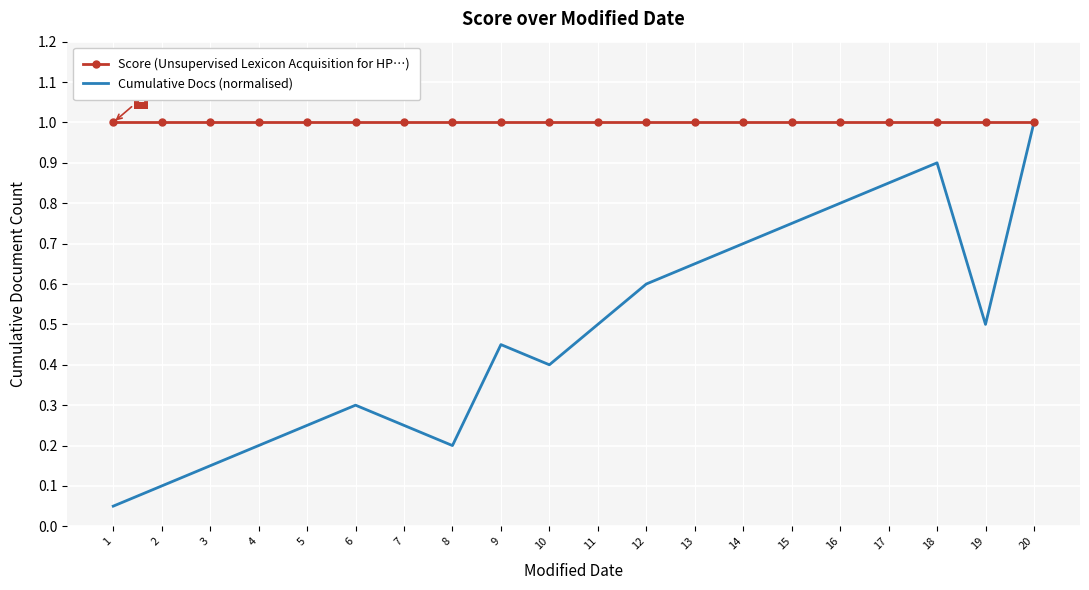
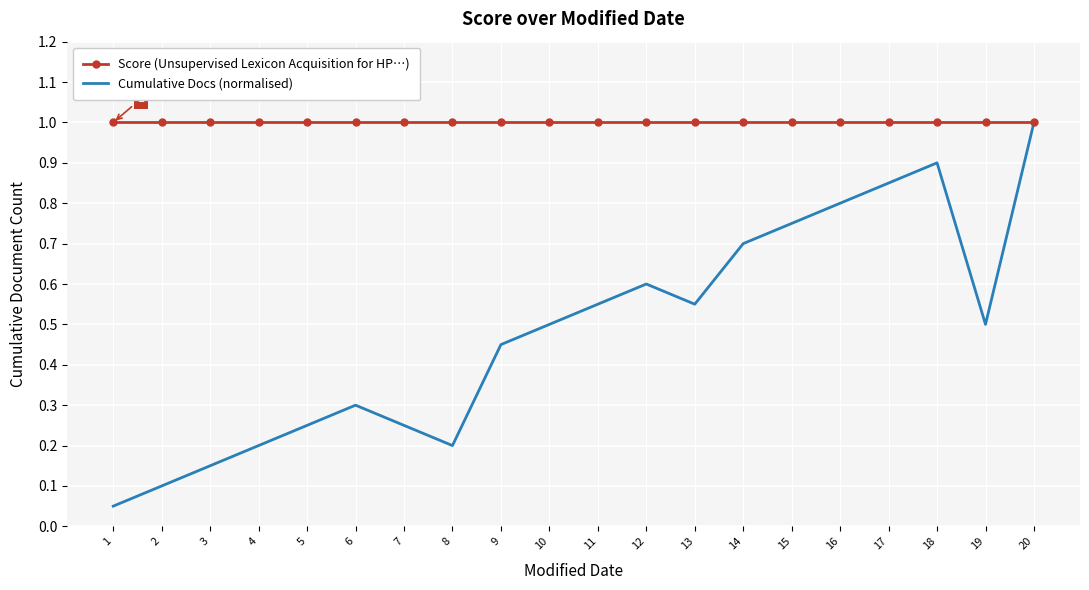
Cumulative Docs (normalised), 10: 0.40 -> 0.50
Cumulative Docs (normalised), 11: 0.50 -> 0.55
Cumulative Docs (normalised), 13: 0.65 -> 0.55
